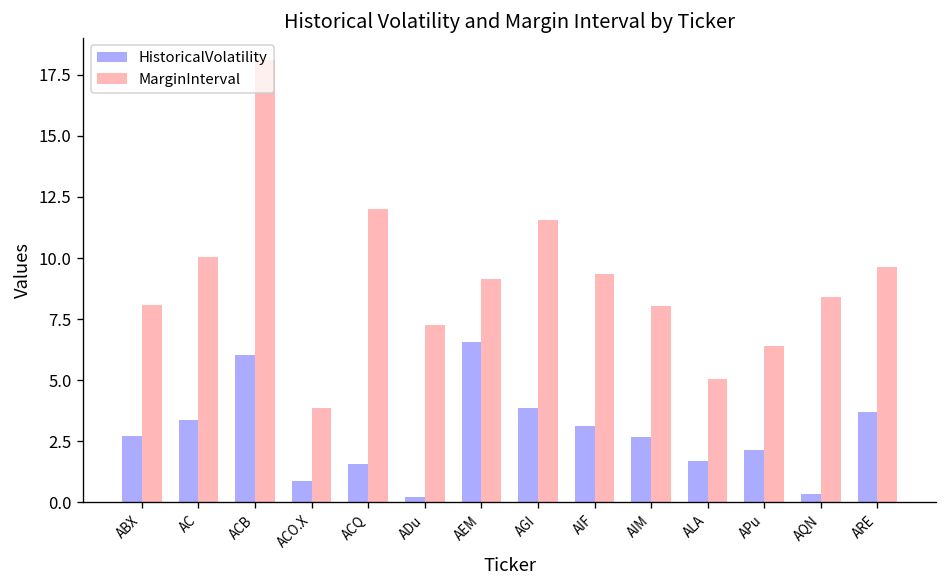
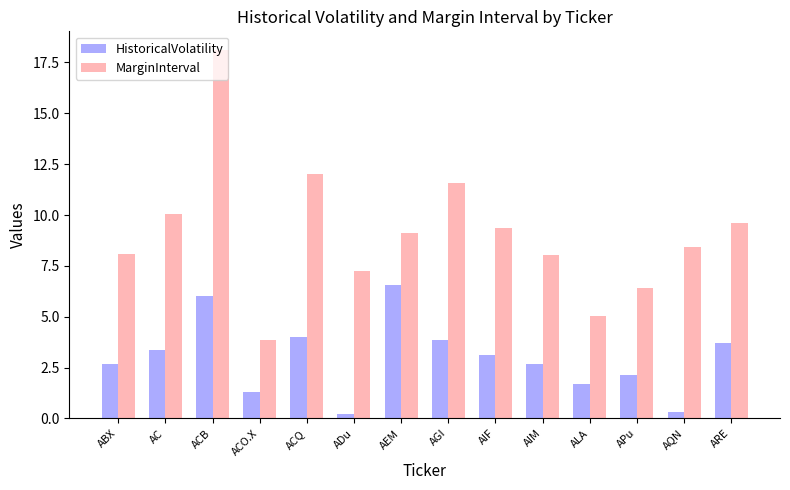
HistoricalVolatility, ACO.X: 0.8 -> 1.3
HistoricalVolatility, ACQ: 1.6 -> 4.0
